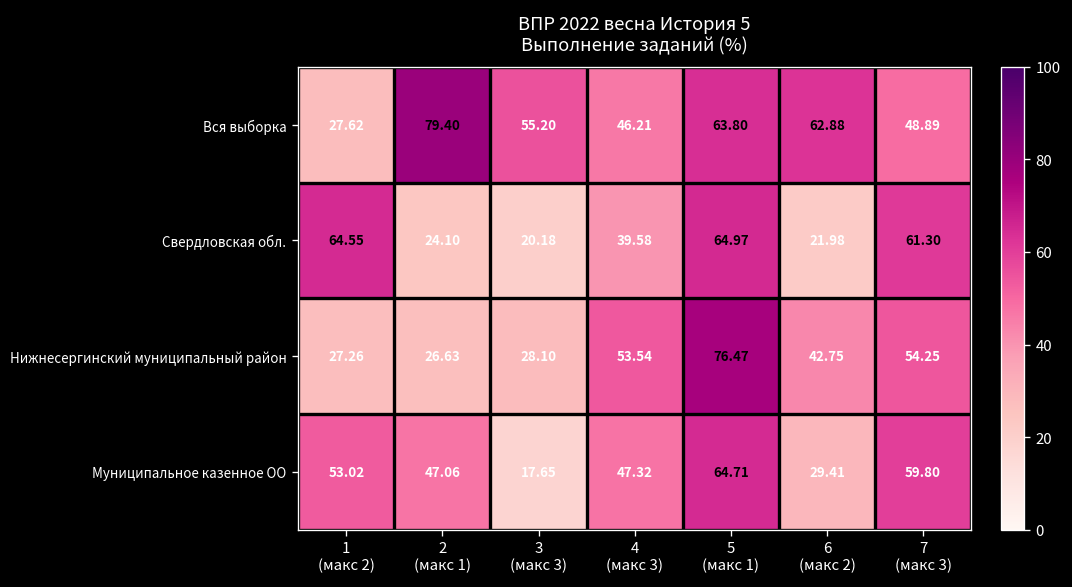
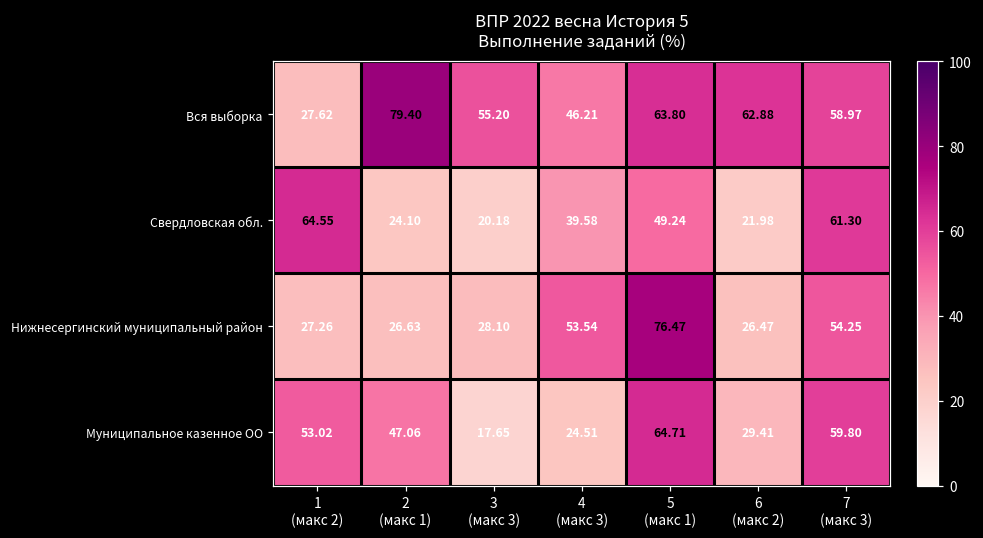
Вся выборка, 7 (макс 3): 48.89 -> 58.97
Свердловская обл., 5 (макс 1): 64.97 -> 49.24
Нижнесергинский муниципальный район, 6 (макс 2): 42.75 -> 26.47
Муниципальное казенное ОО, 4 (макс 3): 47.32 -> 24.51
